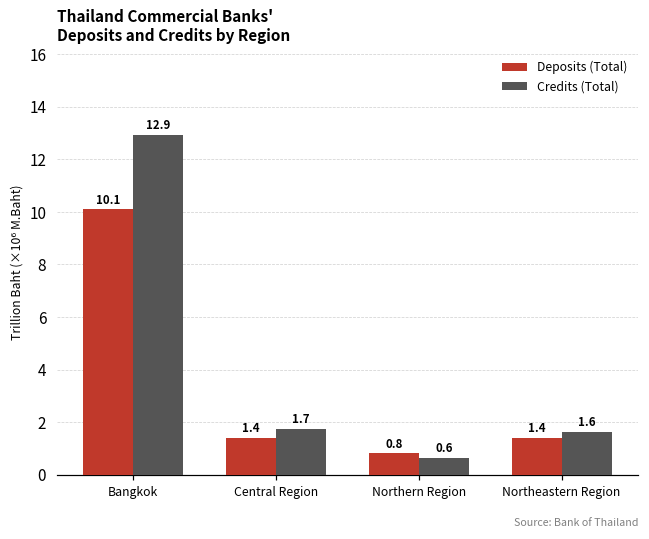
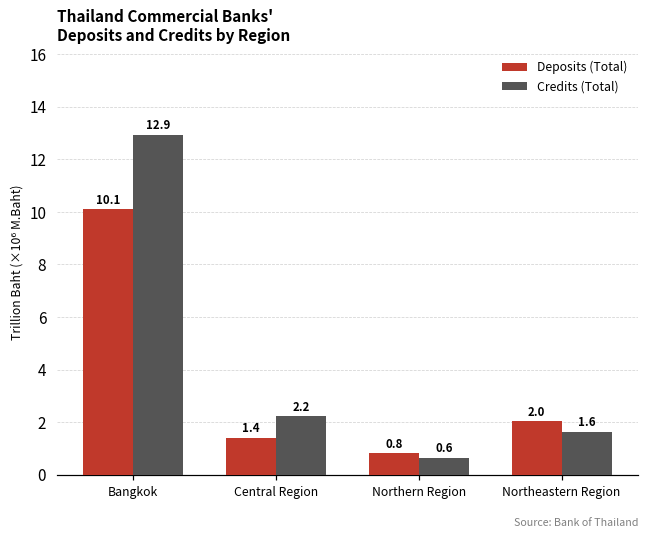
Credits (Total), Central Region: 1.7 -> 2.2
Deposits (Total), Northeastern Region: 1.4 -> 2.0
